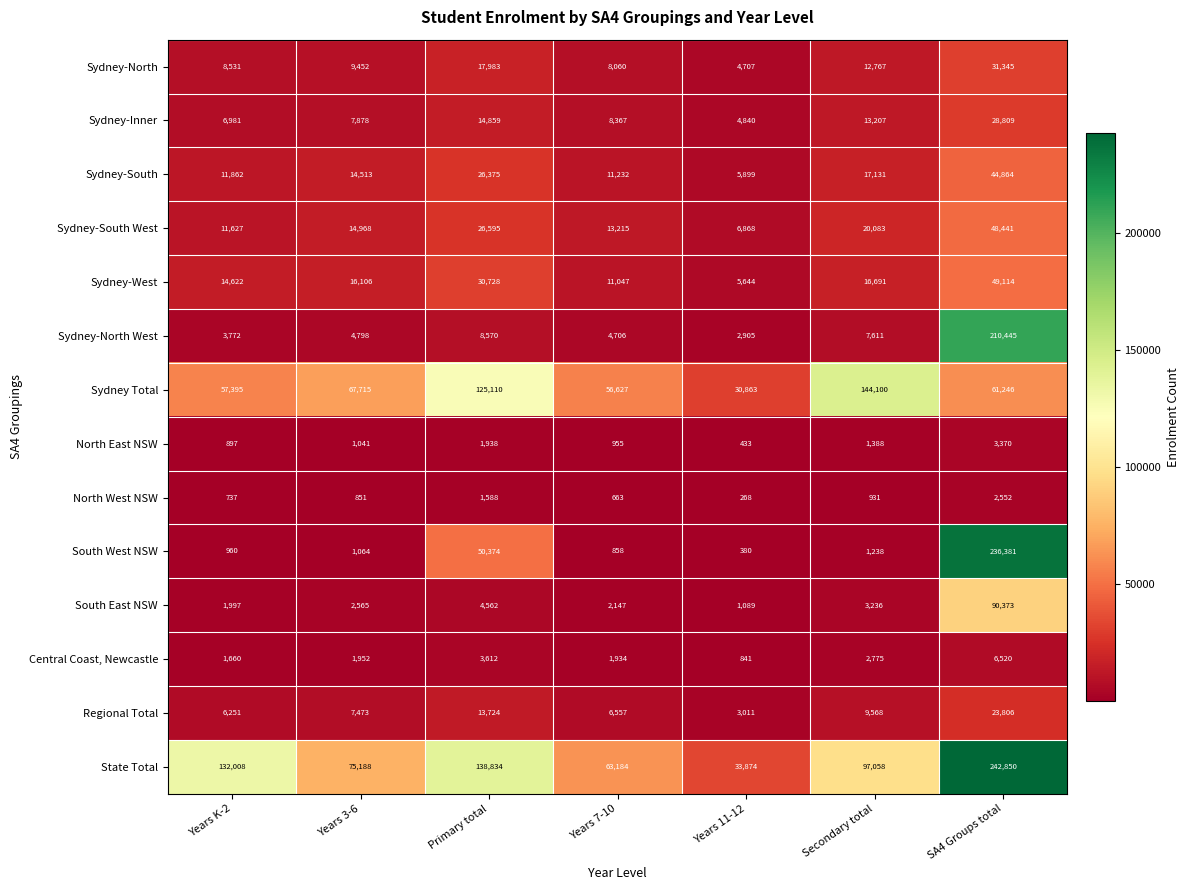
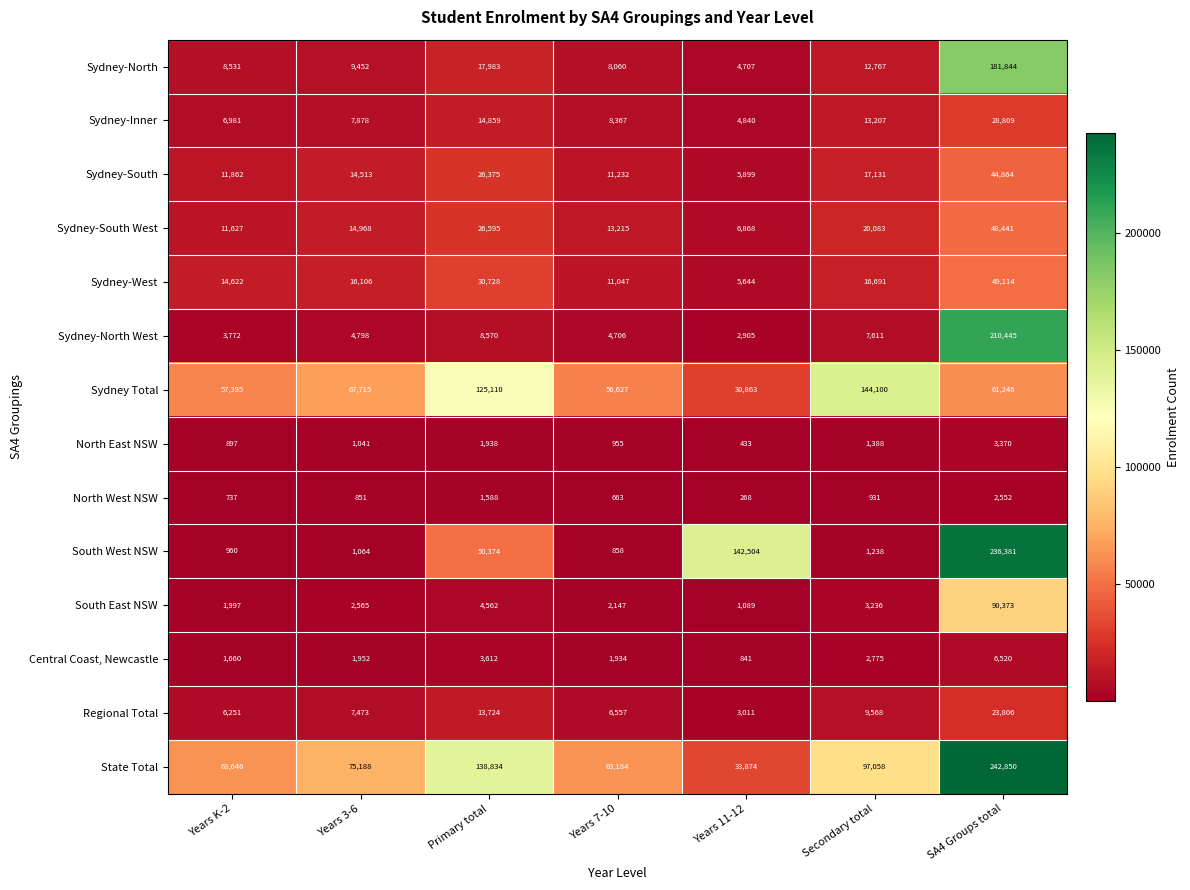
Sydney-North, SA4 Groups total: 31,345 -> 181,844
South West NSW, Years 11-12: 380 -> 142,504
State Total, Years K-2: 132,008 -> 63,646
